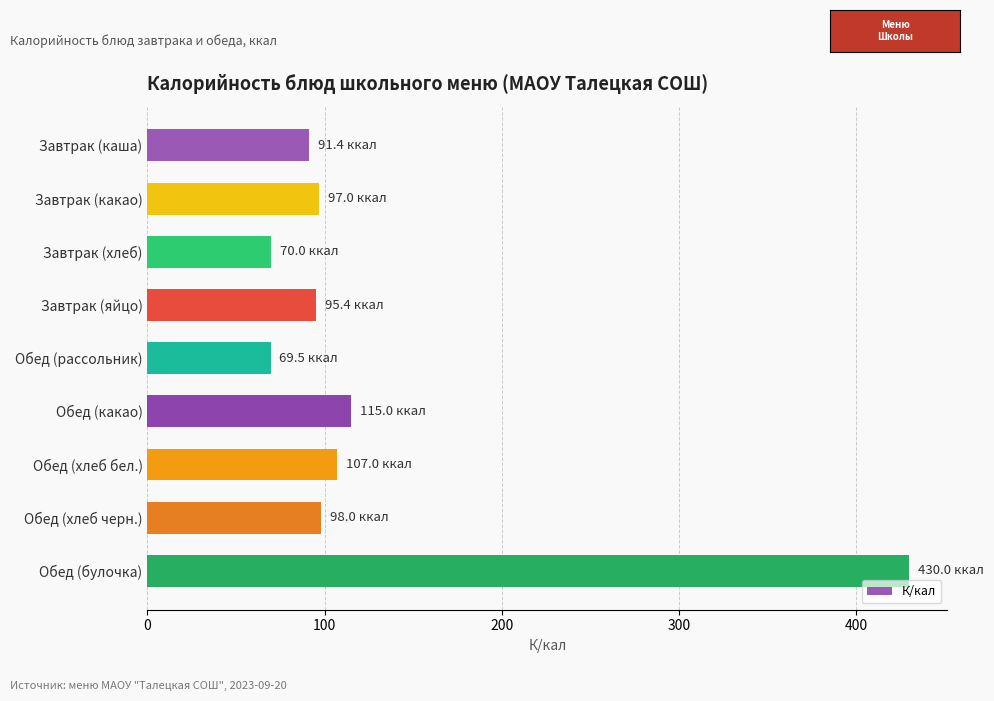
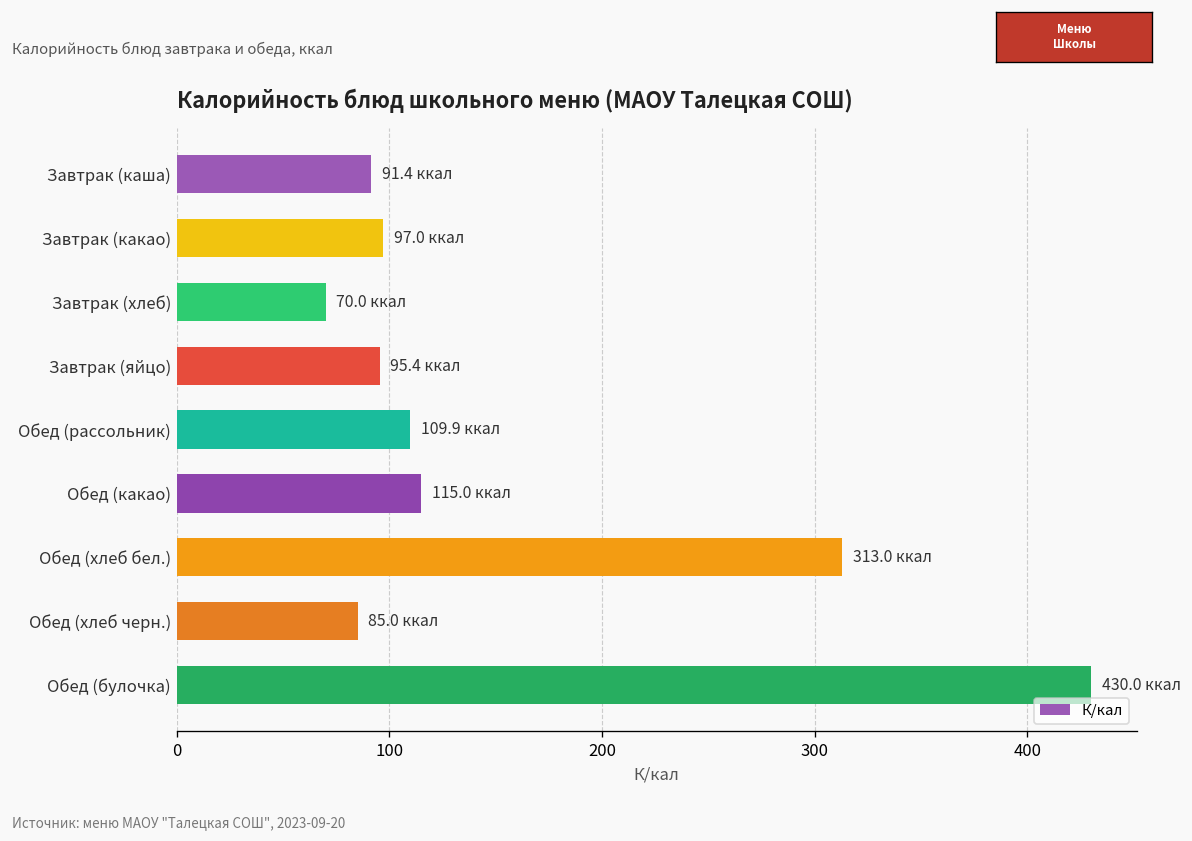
Обед (рассольник): 69.5 -> 109.9
Обед (хлеб бел.): 107.0 -> 313.0
Обед (хлеб черн.): 98.0 -> 85.0
